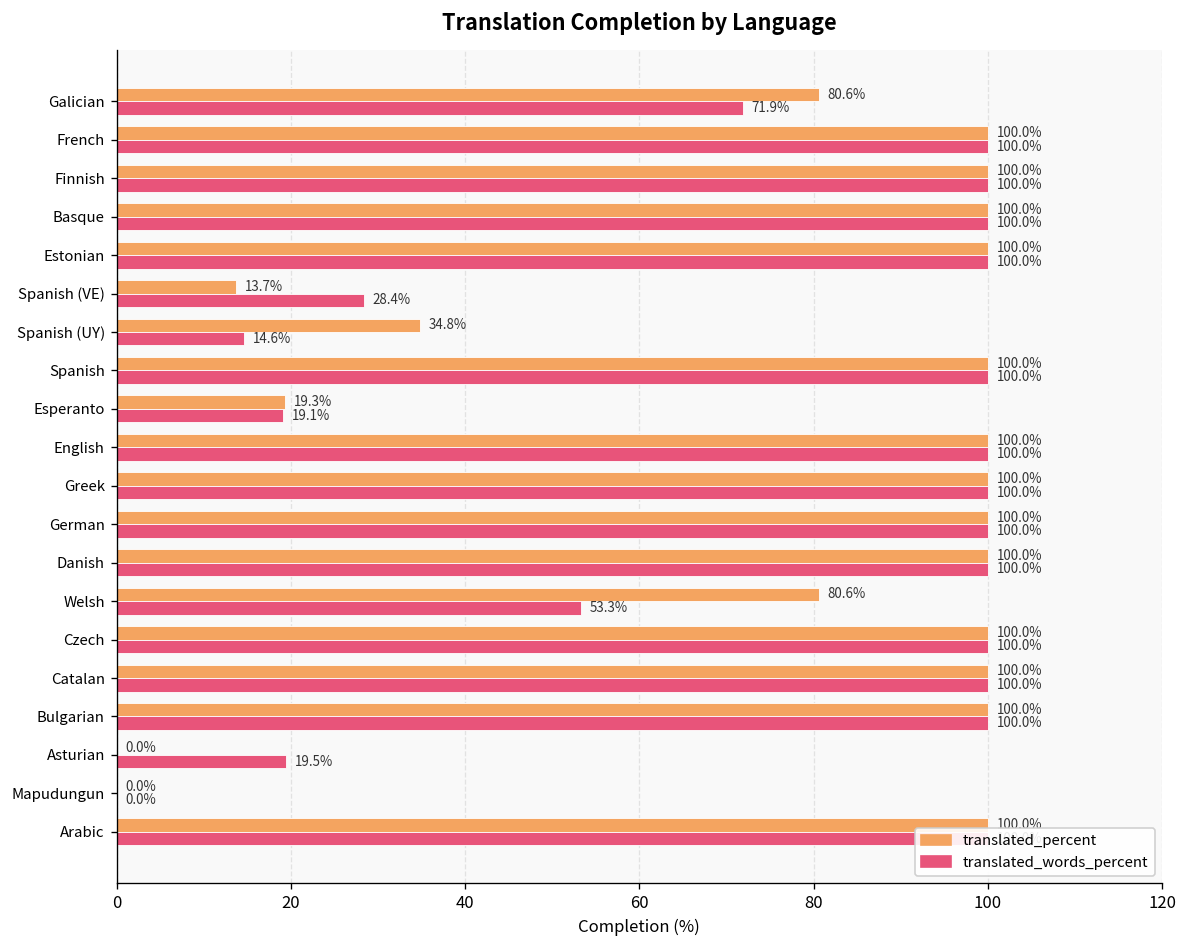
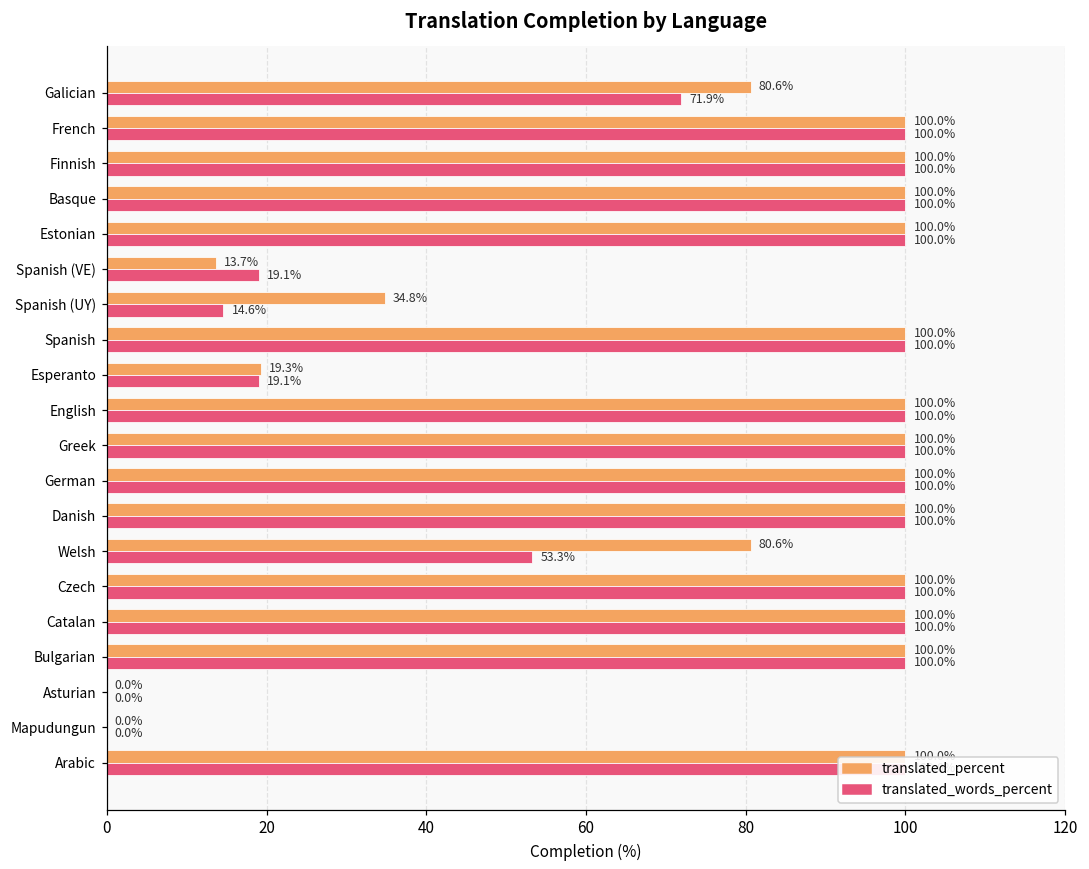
translated_words_percent, Spanish (VE): 28.4% -> 19.1%
translated_words_percent, Asturian: 19.5% -> 0.0%
